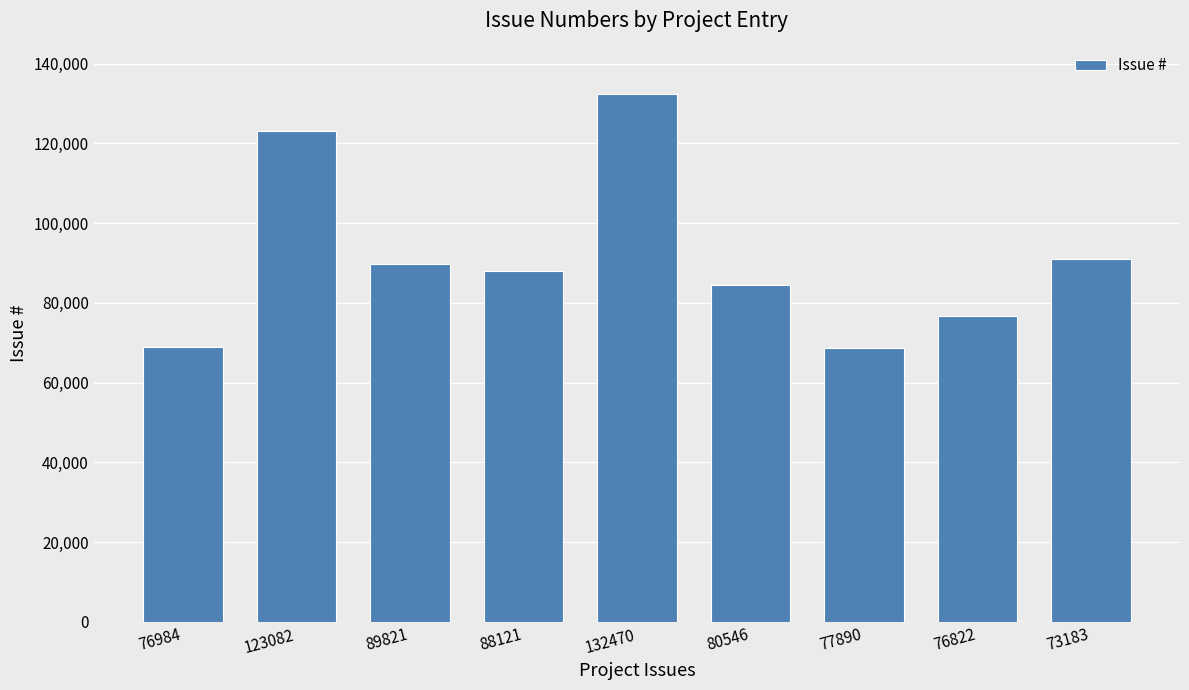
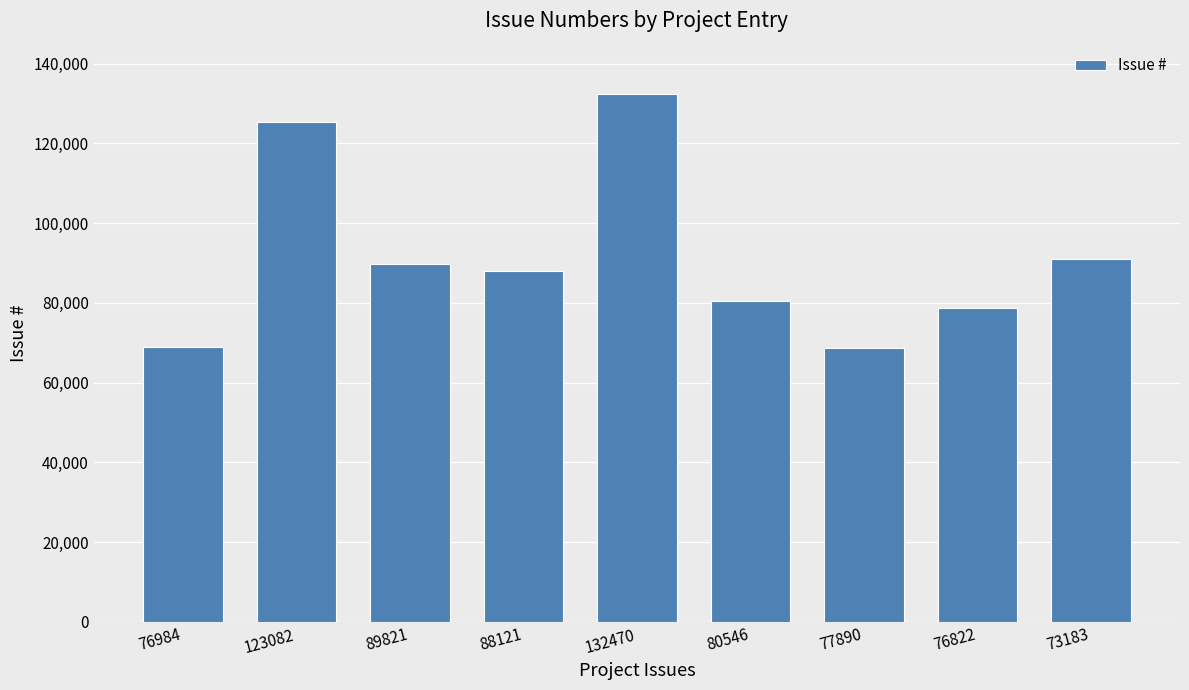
123082: 123,000 -> 125,000
80546: 84,000 -> 81,000
76822: 77,000 -> 79,000
